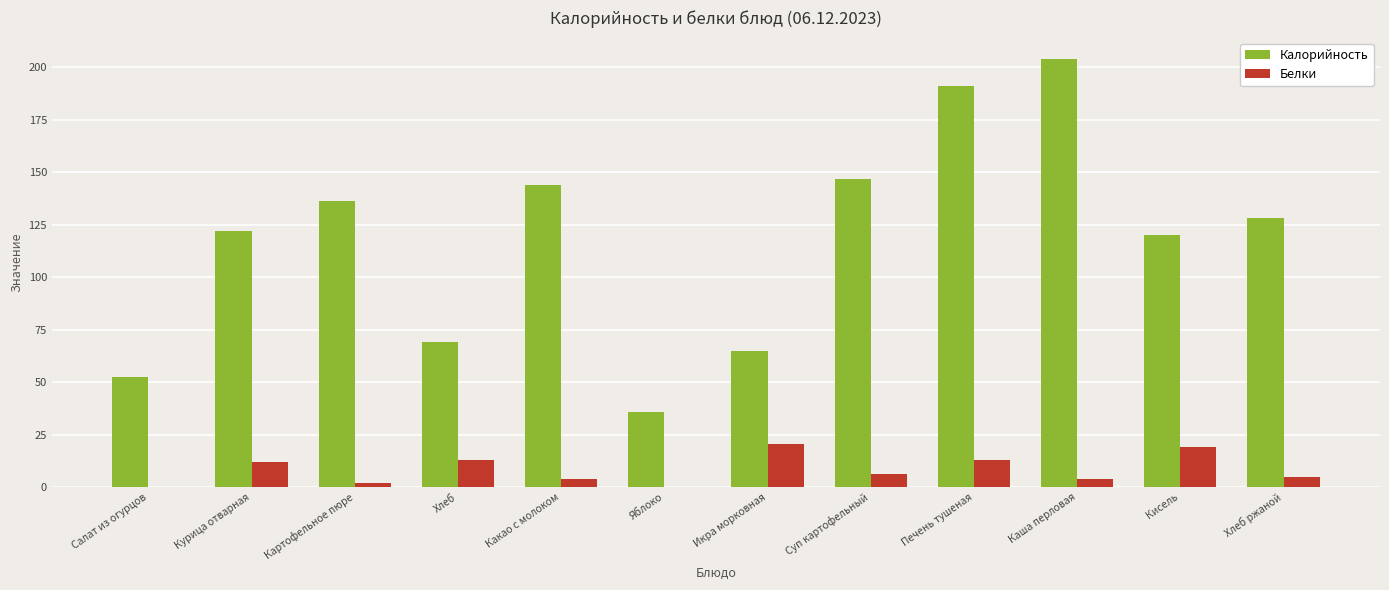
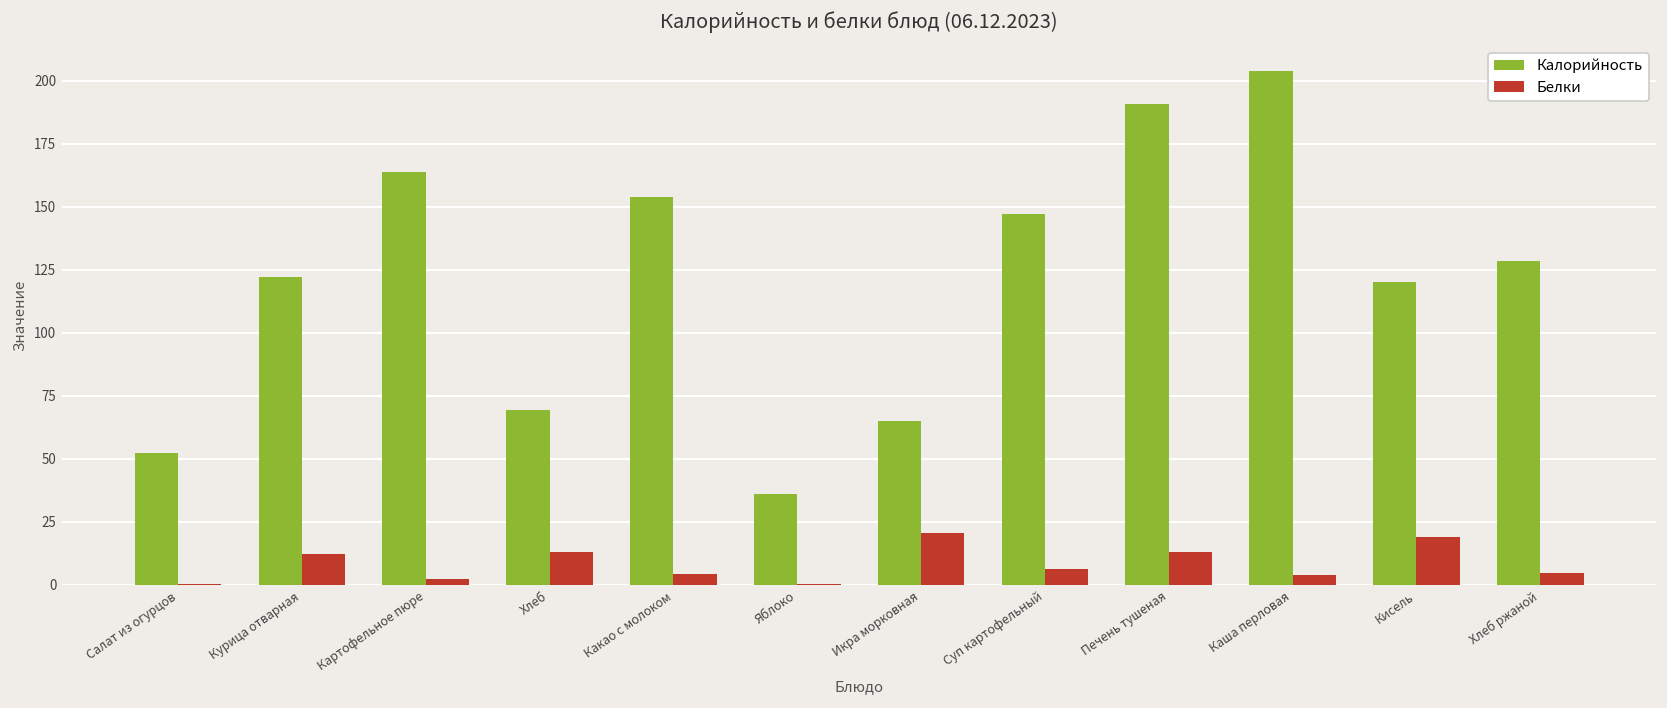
Калорийность, Картофельное пюре: 137 -> 164
Калорийность, Какао с молоком: 144 -> 154
